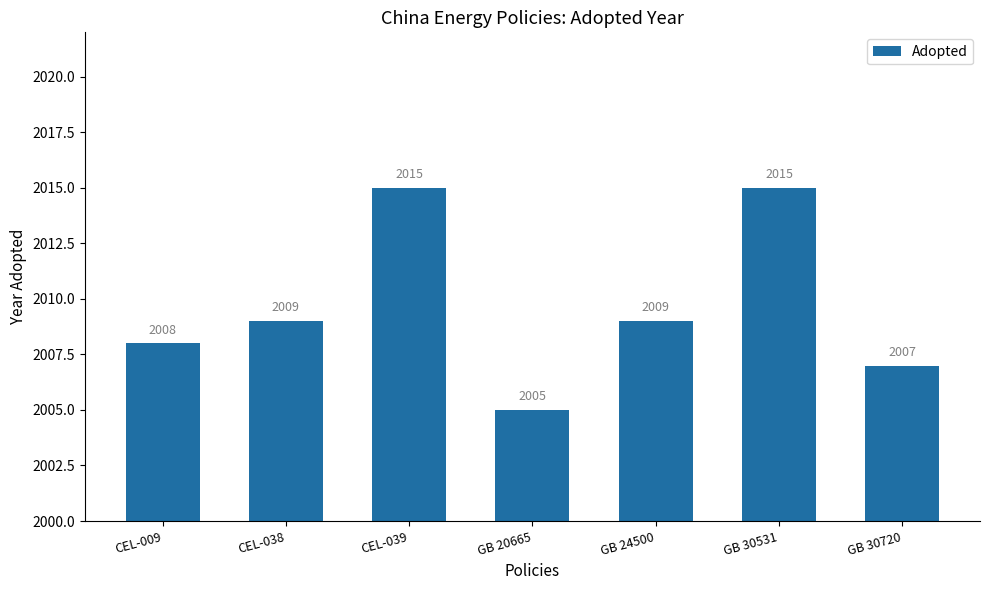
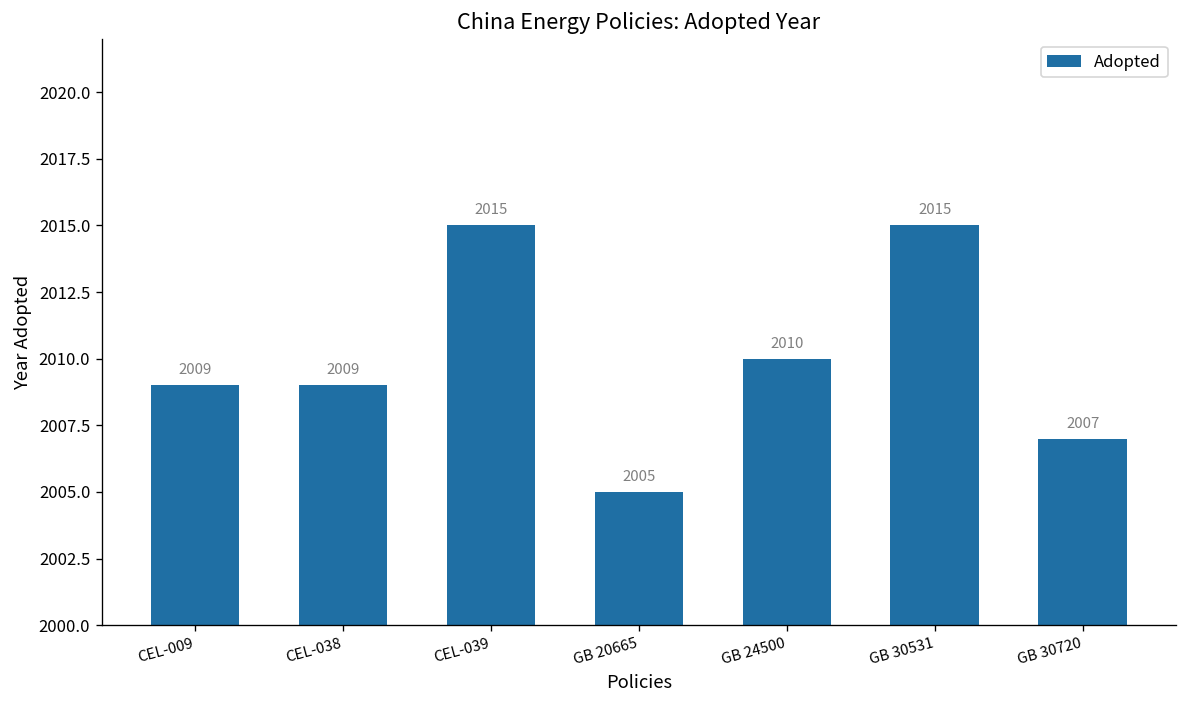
CEL-009: 2008 -> 2009
GB 24500: 2009 -> 2010
